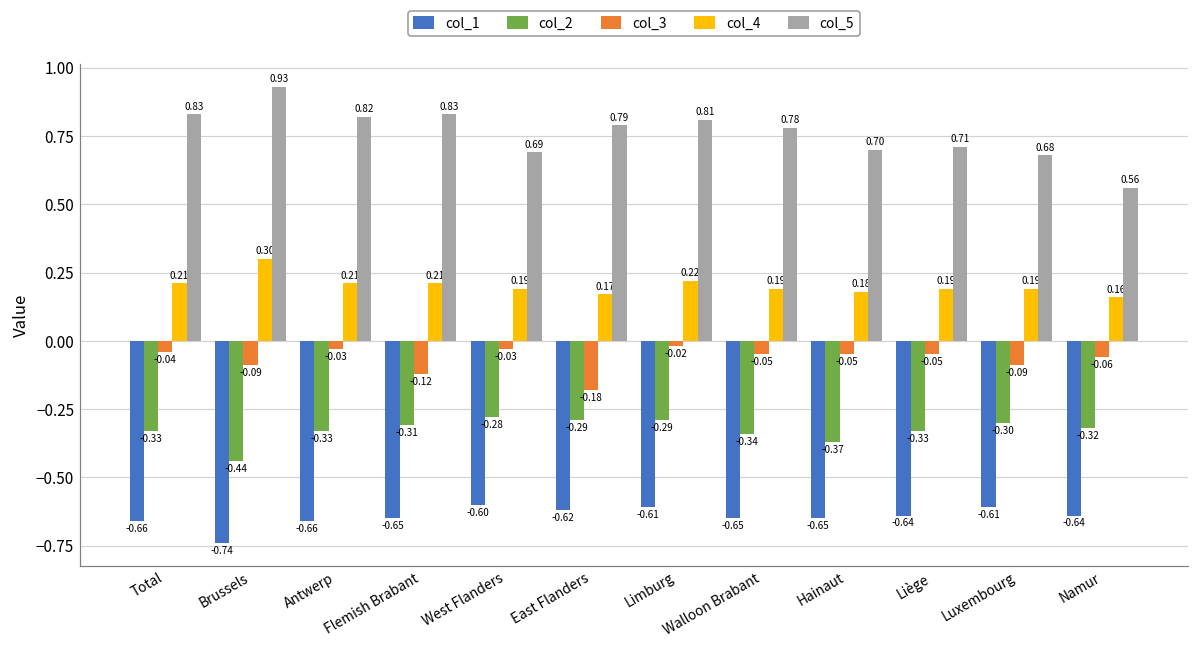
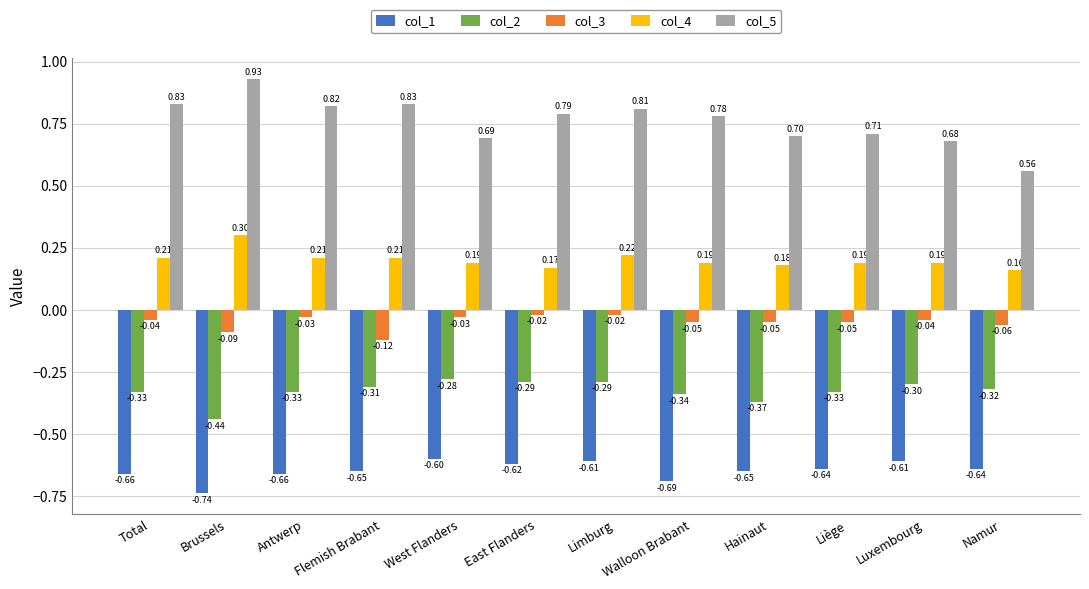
col_3, East Flanders: -0.18 -> -0.02
col_1, Walloon Brabant: -0.65 -> -0.69
col_3, Luxembourg: -0.09 -> -0.04
